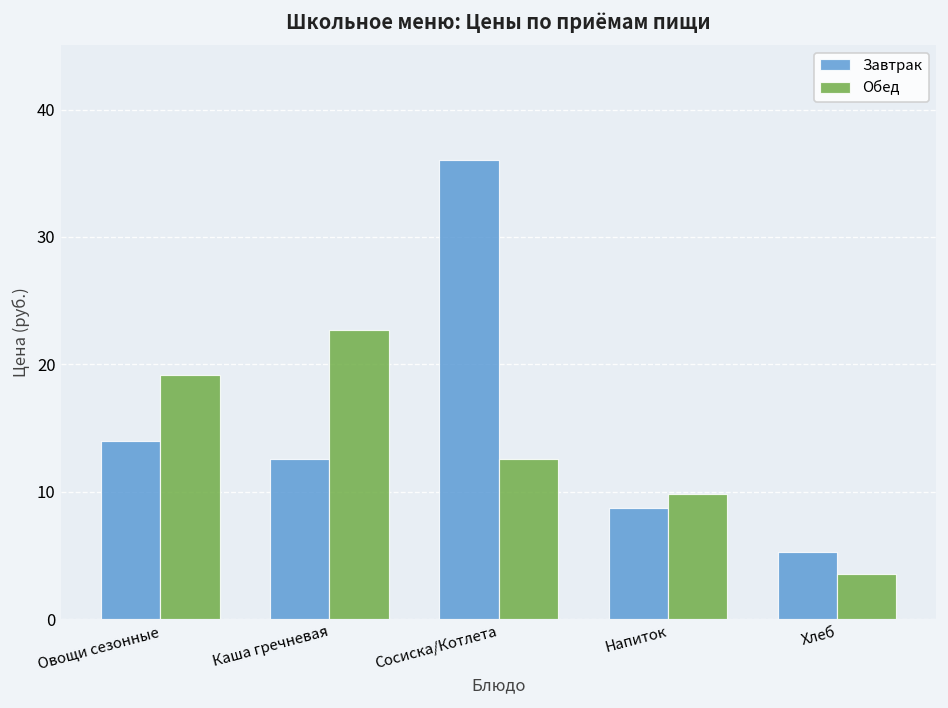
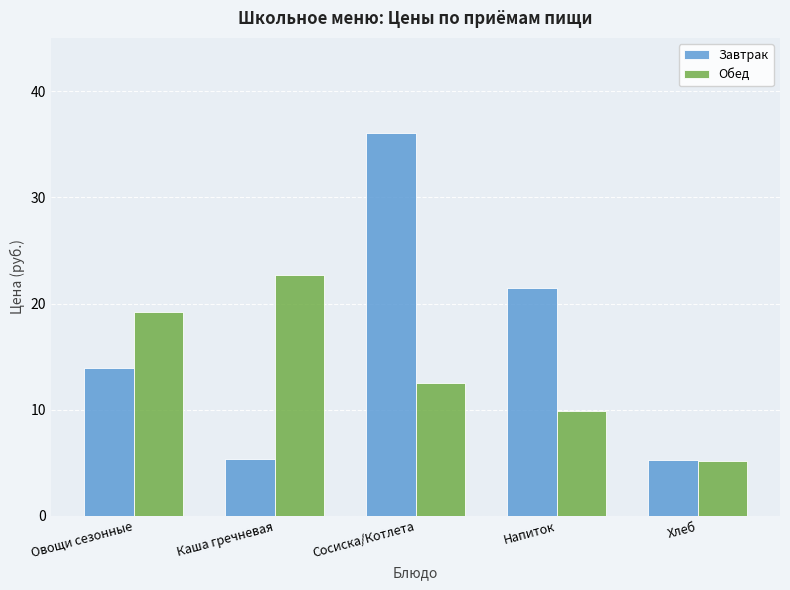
Завтрак, Каша гречневая: 12.5 -> 5.4
Завтрак, Напиток: 8.7 -> 21.5
Обед, Хлеб: 3.5 -> 5.2
